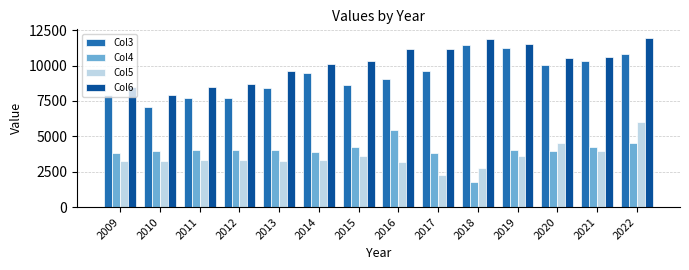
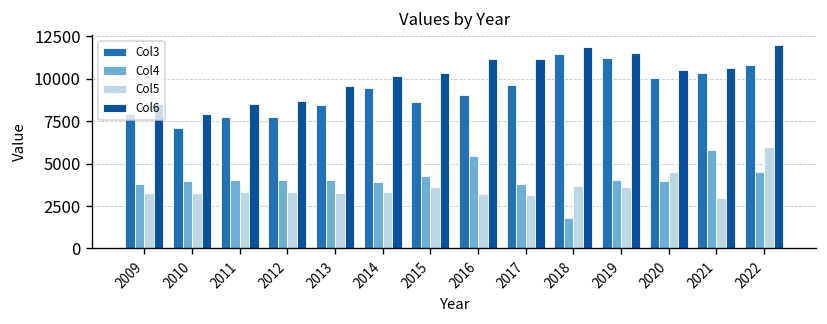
Col5, 2017: 2300 -> 3200
Col5, 2018: 2800 -> 3700
Col4, 2021: 4200 -> 5800
Col5, 2021: 4000 -> 3000
